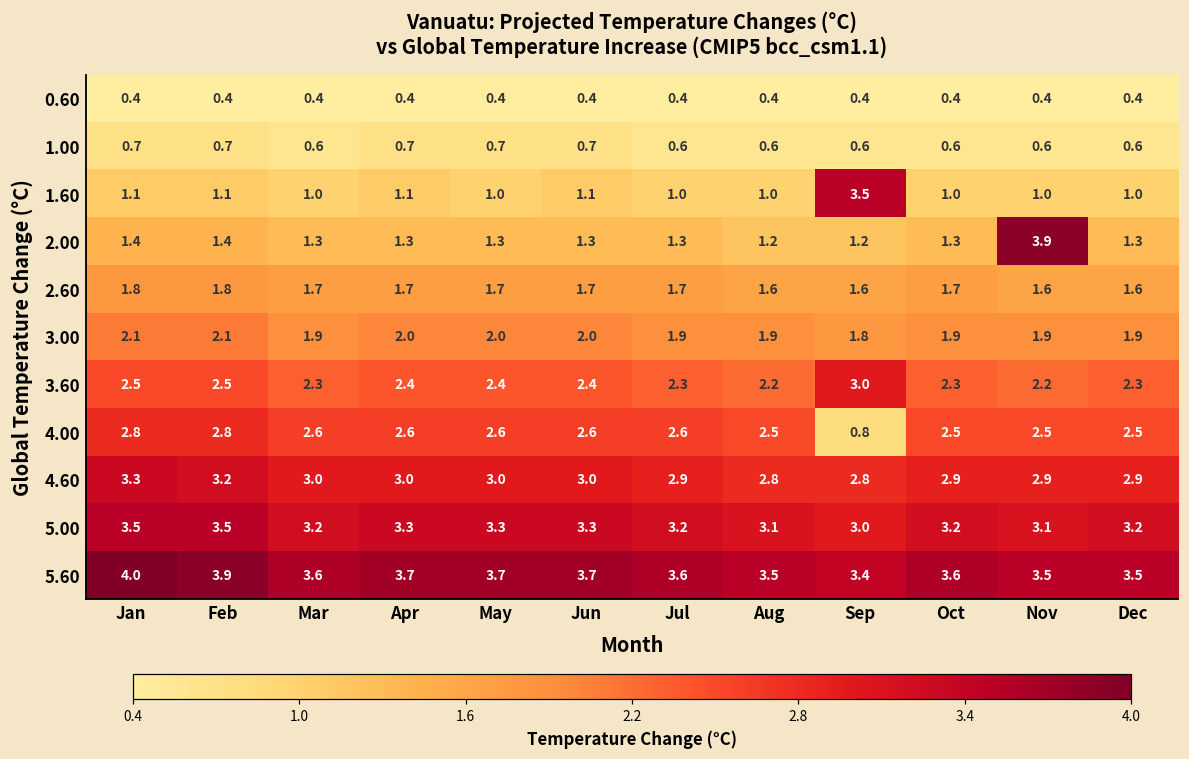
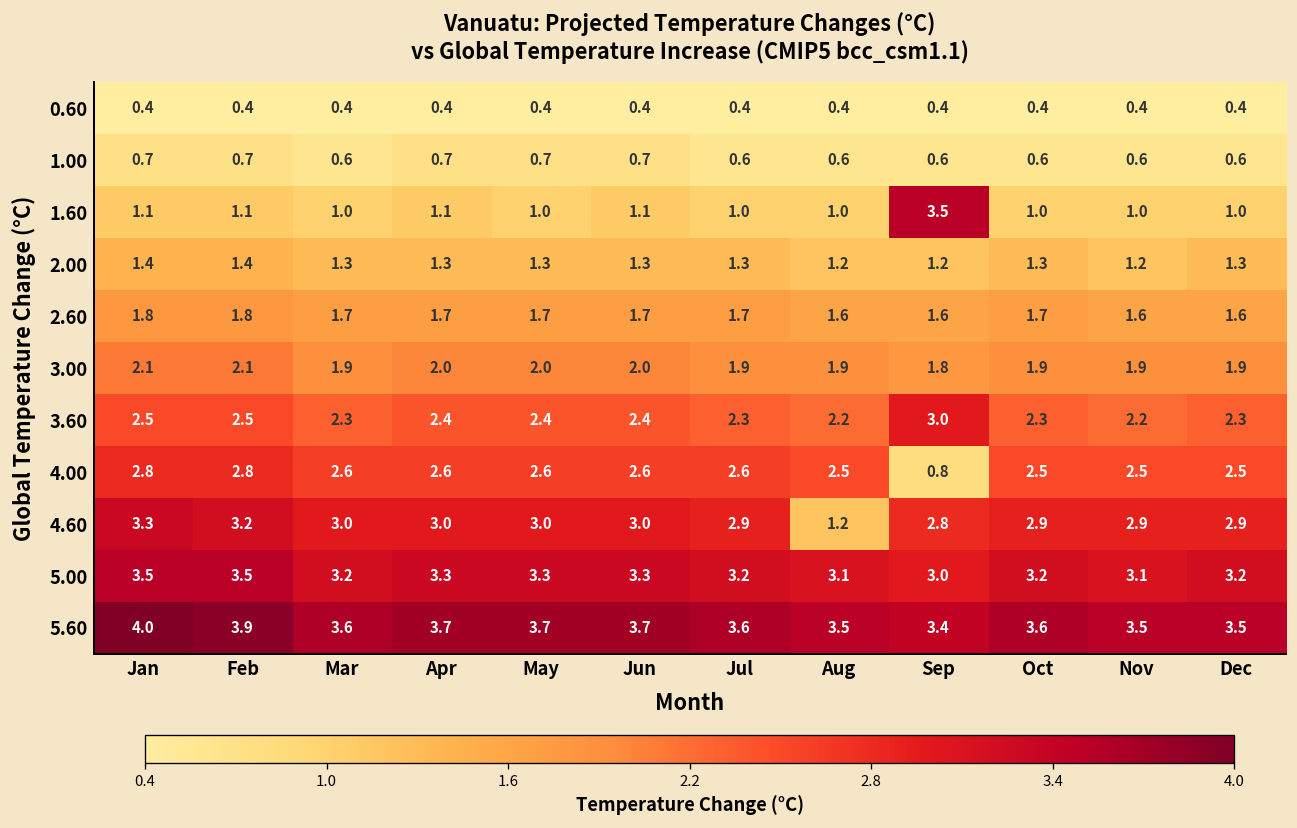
2.00, Nov: 3.9 -> 1.2
4.60, Aug: 2.8 -> 1.2
